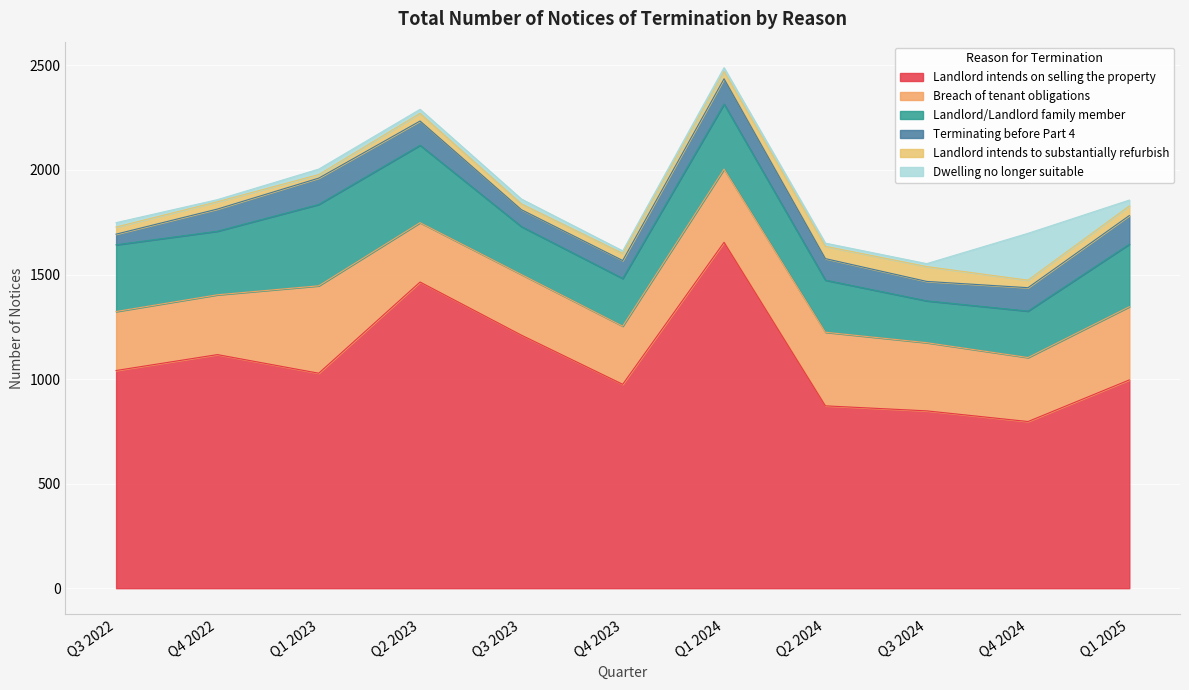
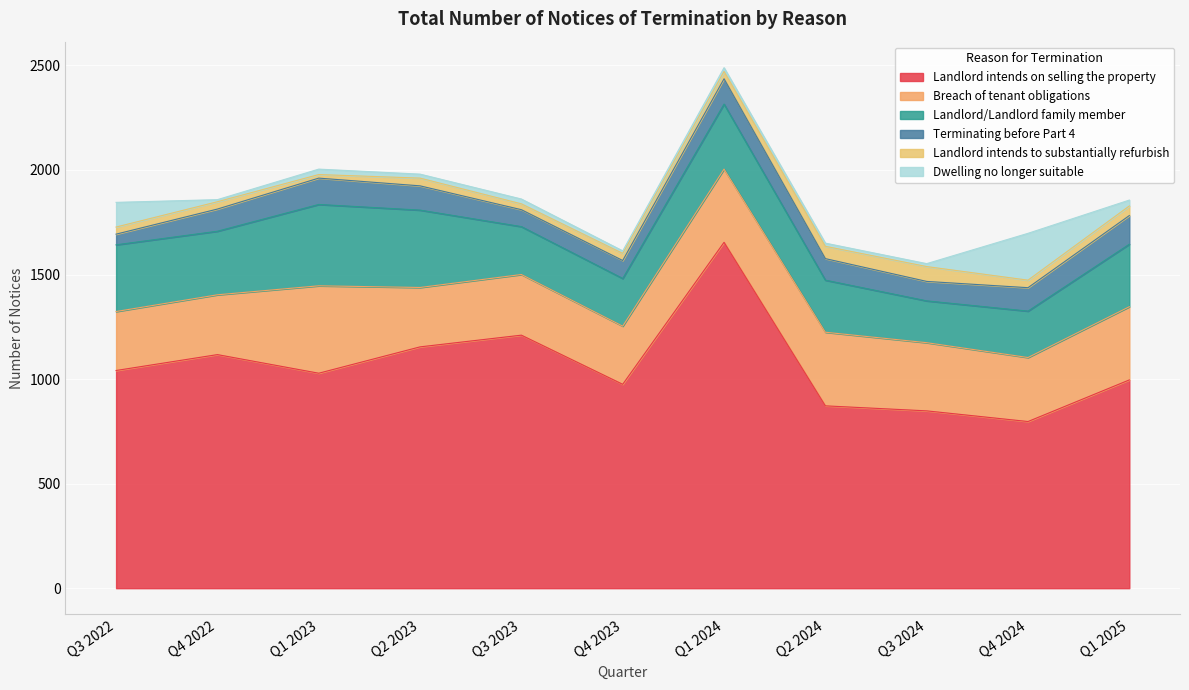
Dwelling no longer suitable, Q3 2022: 20 -> 120
Landlord intends on selling the property, Q2 2023: 1460 -> 1150
